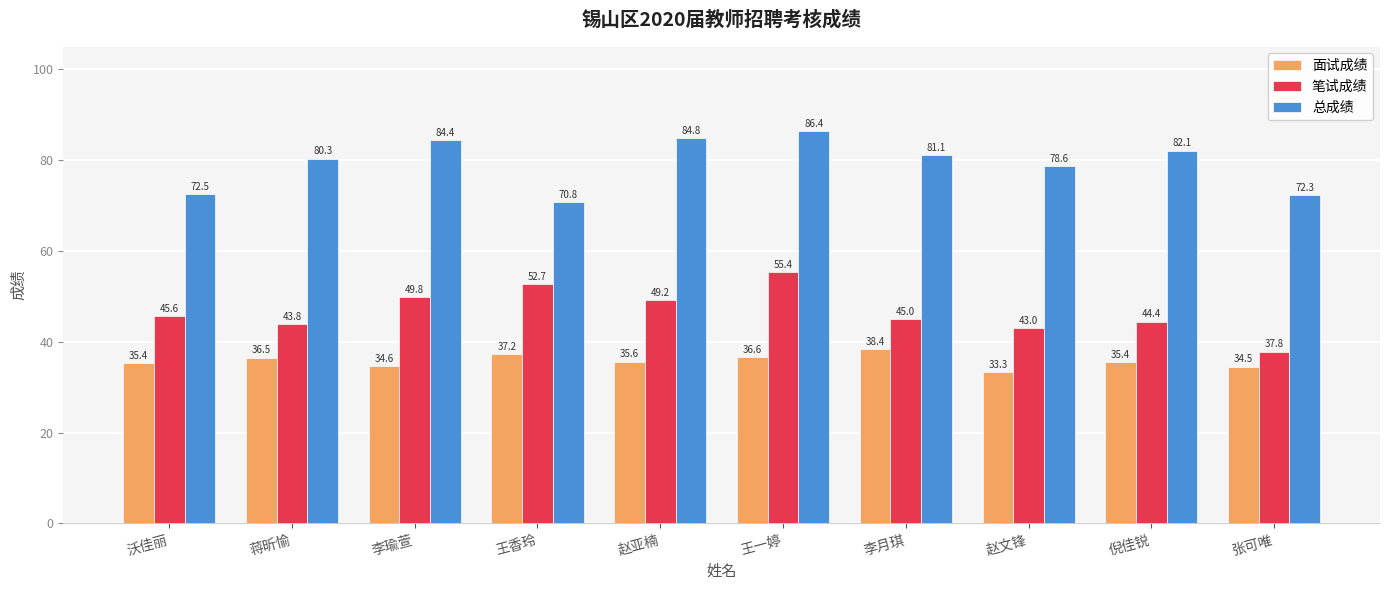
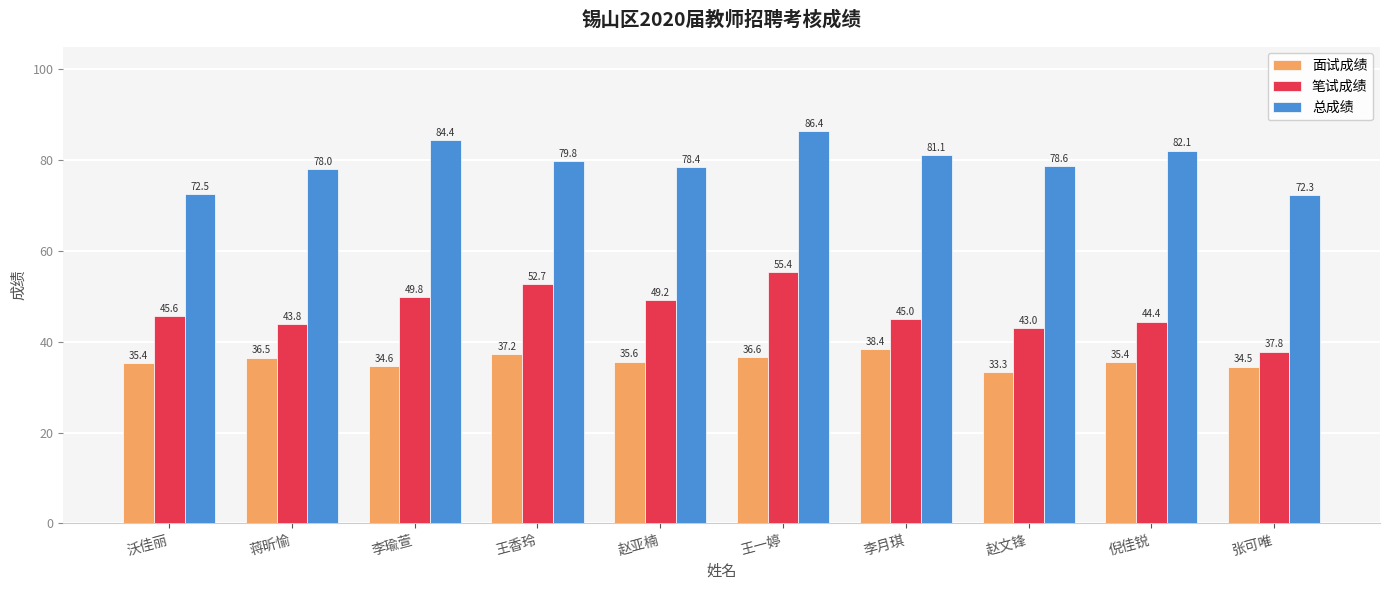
总成绩, 蒋昕愉: 80.3 -> 78.0
总成绩, 王香玲: 70.8 -> 79.8
总成绩, 赵亚楠: 84.8 -> 78.4
